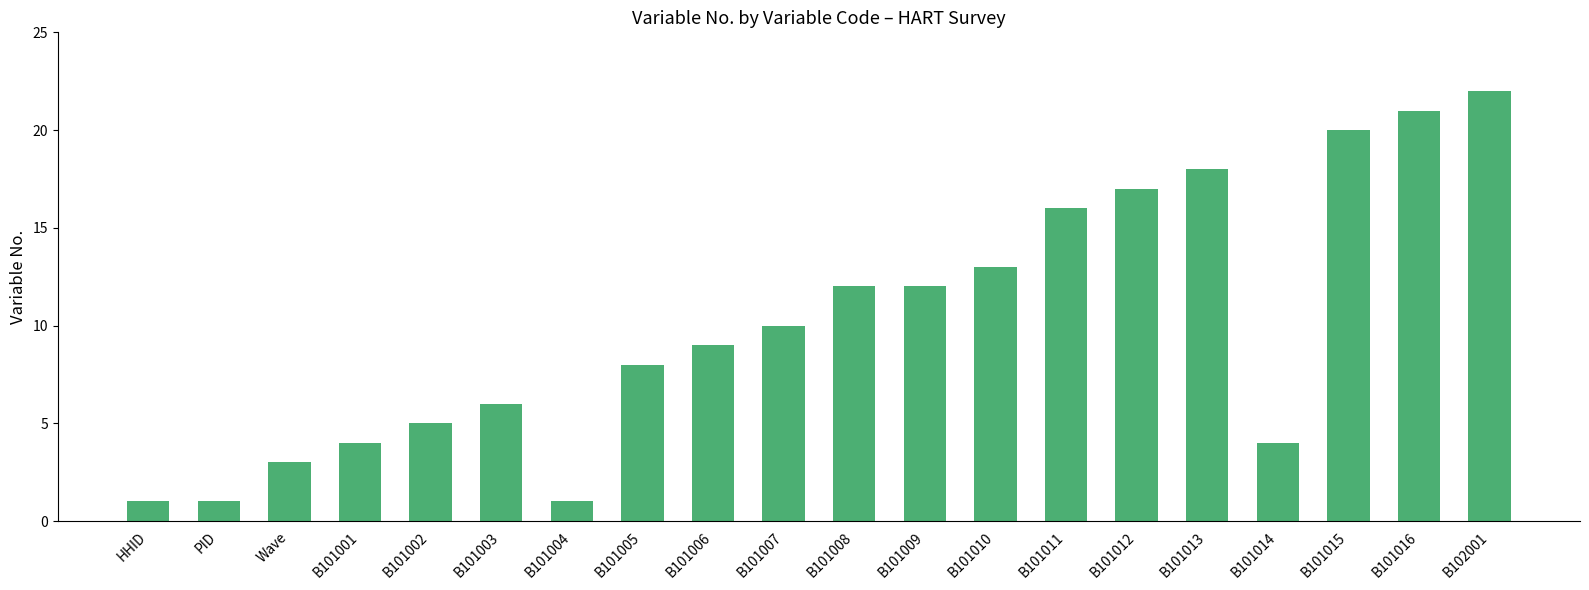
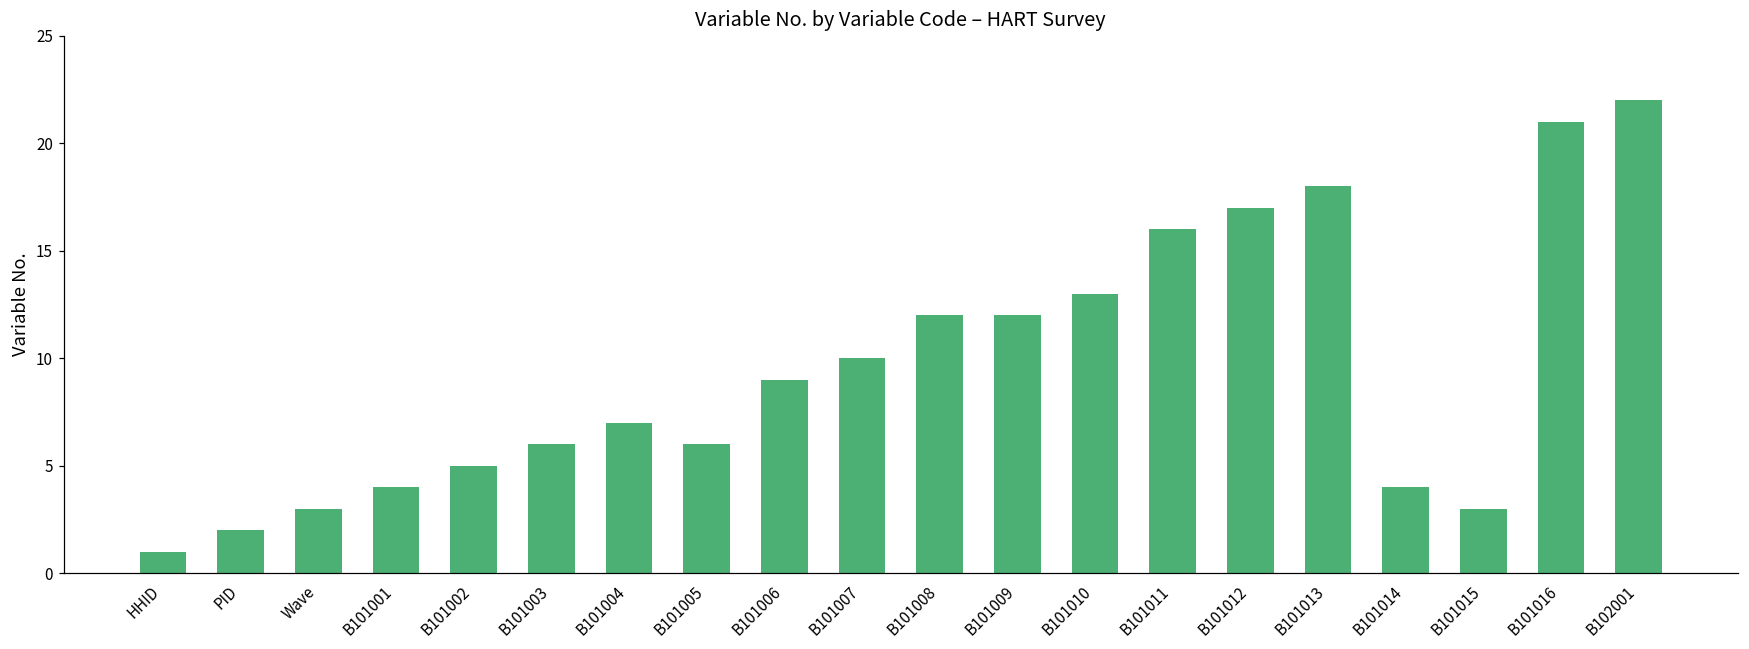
PID: 1 -> 2
B101004: 1 -> 7
B101005: 8 -> 6
B101015: 20 -> 3
